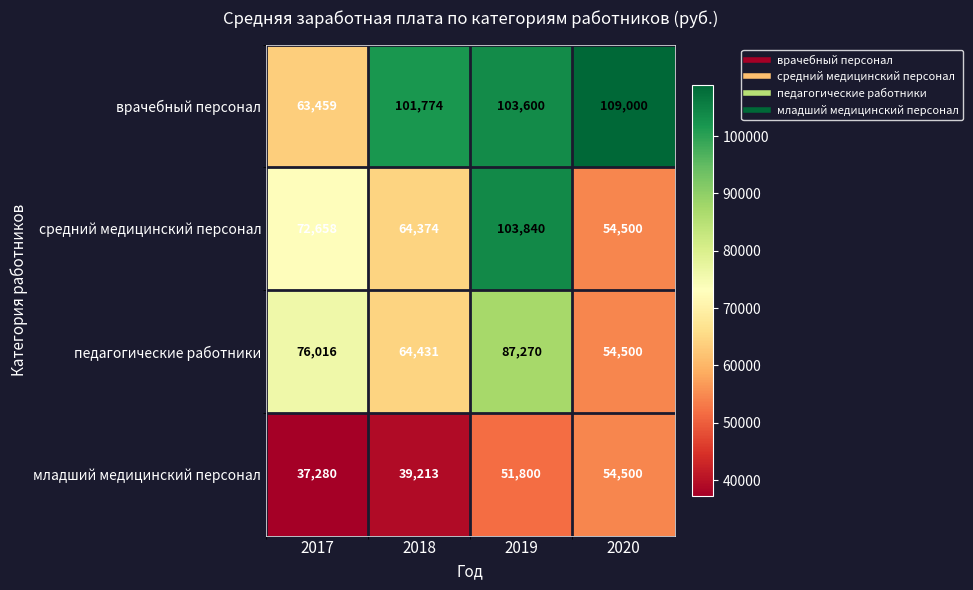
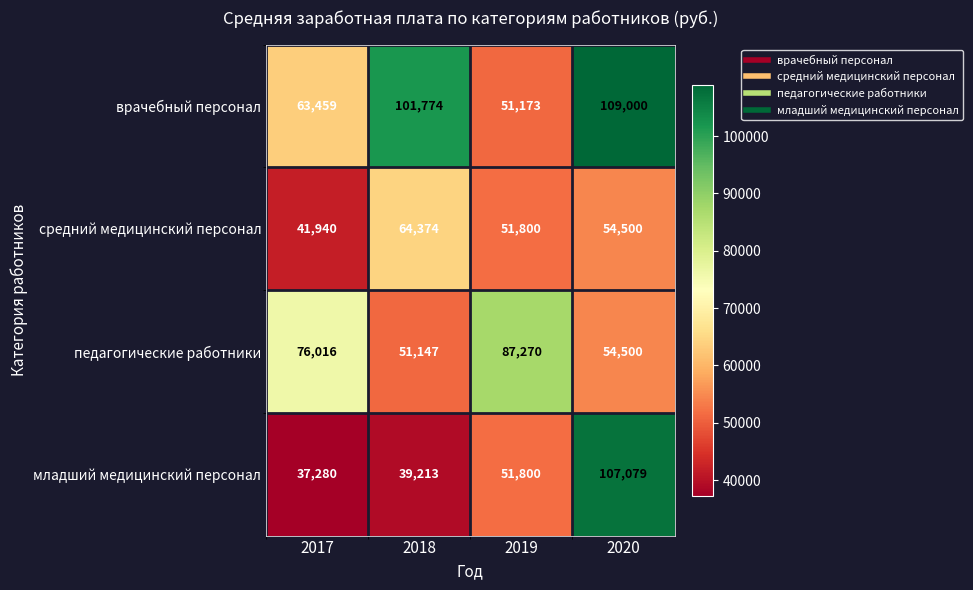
врачебный персонал, 2019: 103,600 -> 51,173
средний медицинский персонал, 2017: 72,658 -> 41,940
средний медицинский персонал, 2019: 103,840 -> 51,800
педагогические работники, 2018: 64,431 -> 51,147
младший медицинский персонал, 2020: 54,500 -> 107,079
